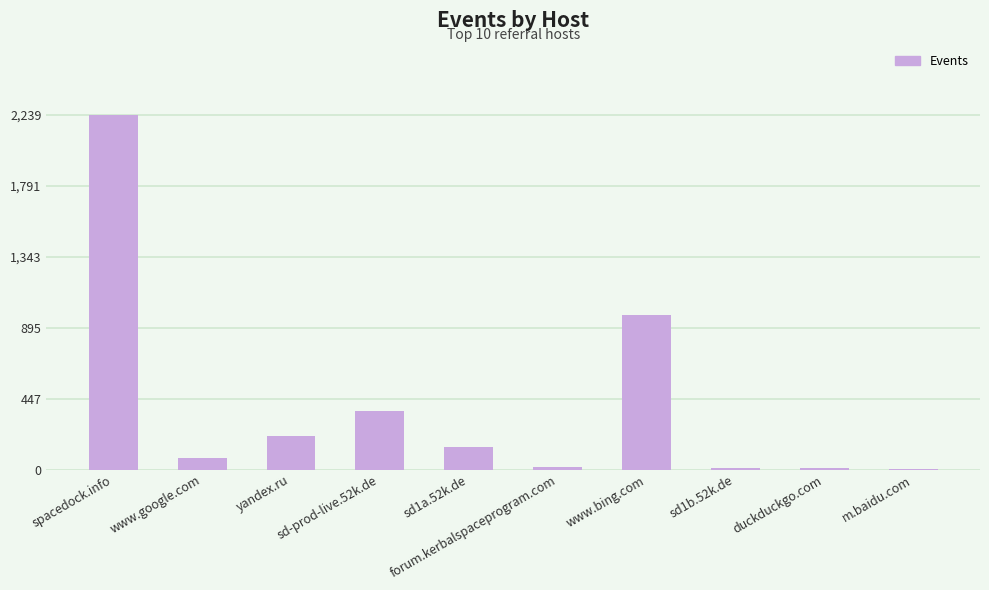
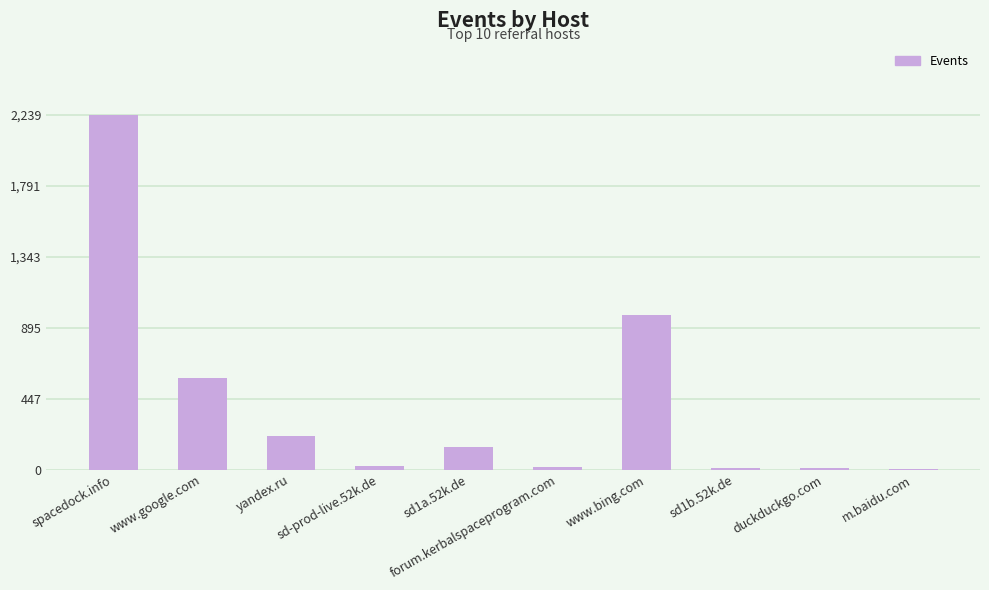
www.google.com: 70 -> 580
sd-prod-live.52k.de: 370 -> 30
